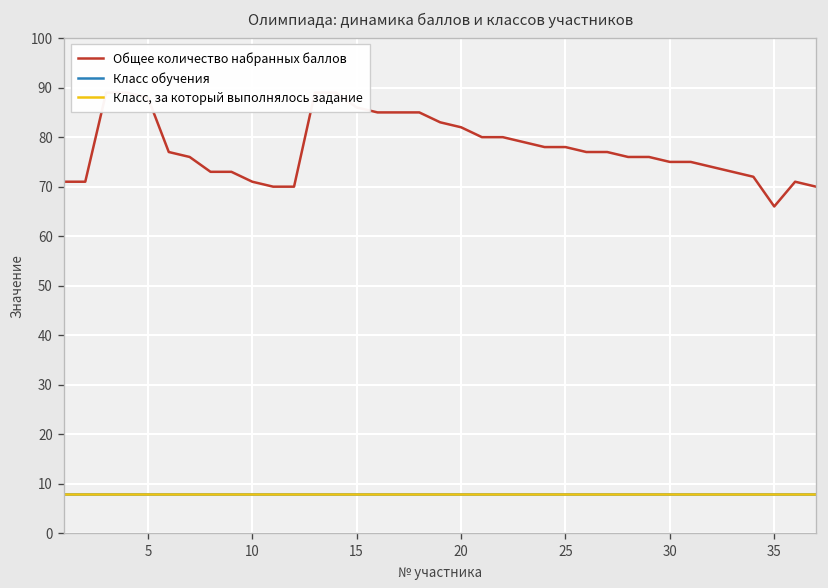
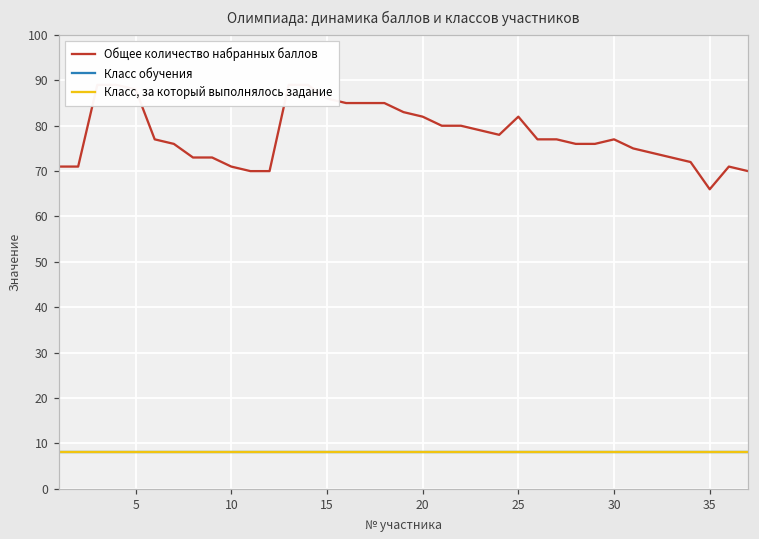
Общее количество набранных баллов, 25: 78 -> 82
Общее количество набранных баллов, 30: 75 -> 77
